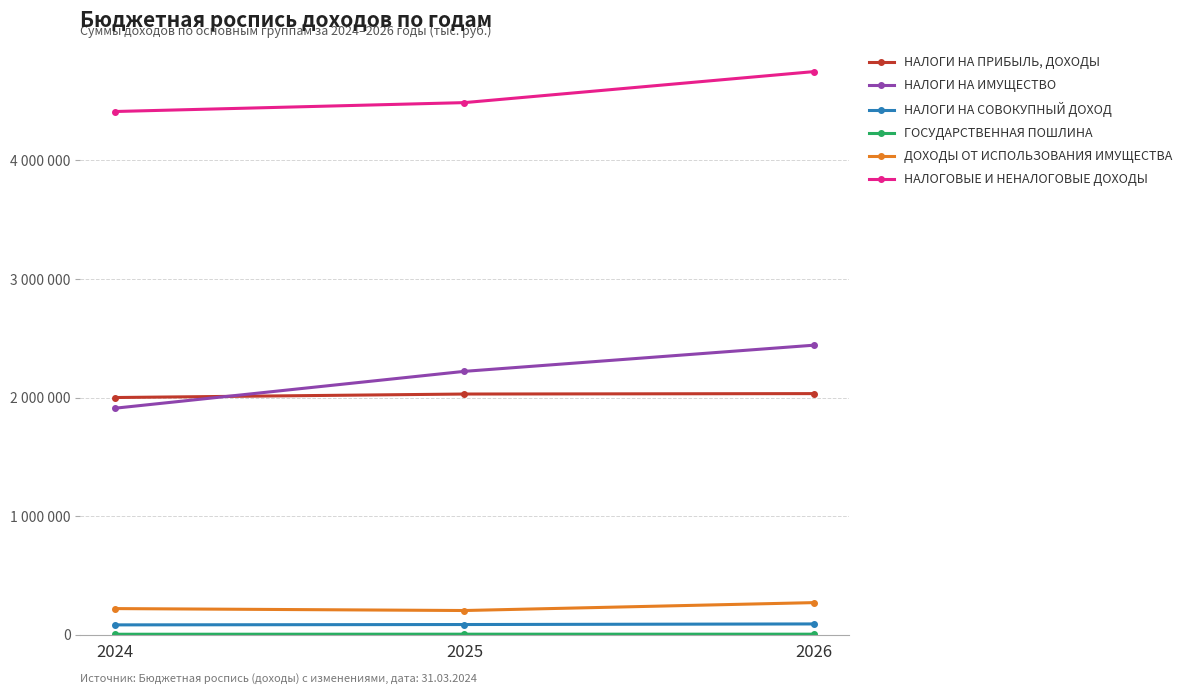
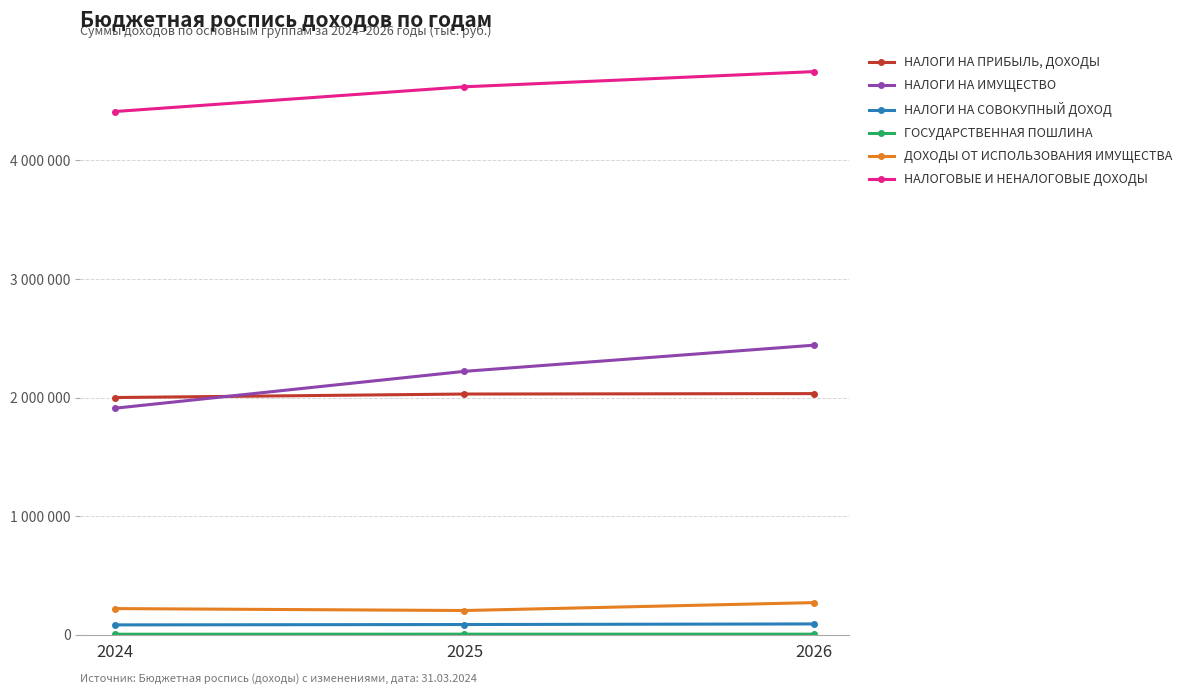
НАЛОГОВЫЕ И НЕНАЛОГОВЫЕ ДОХОДЫ, 2025: 4490000 -> 4620000
